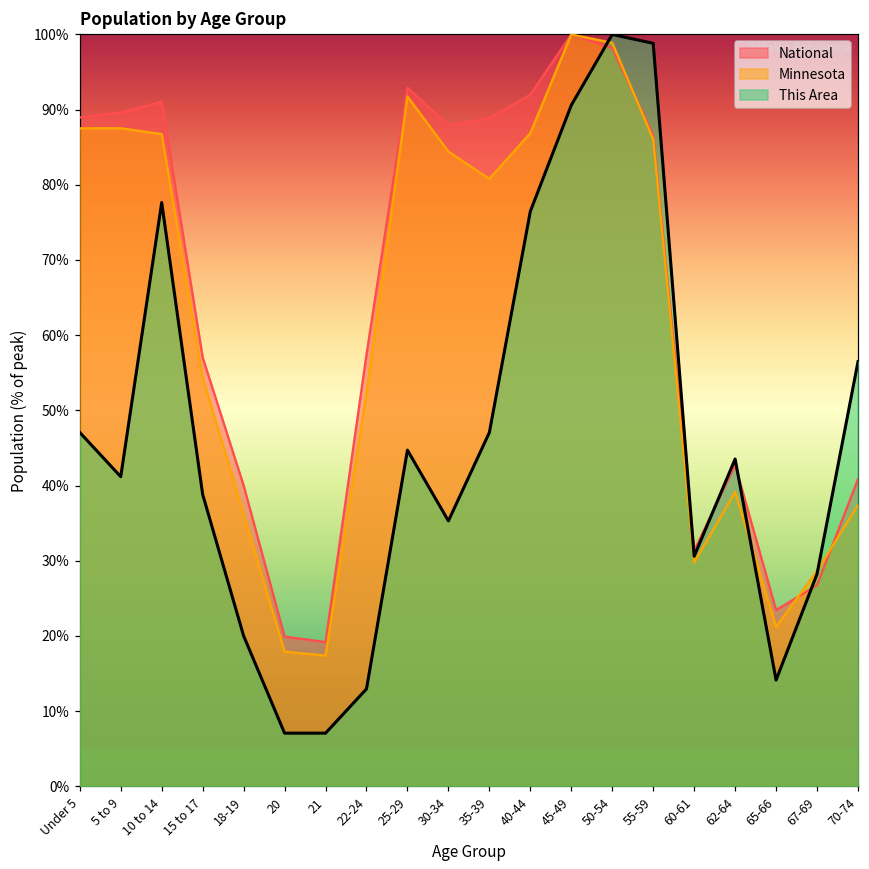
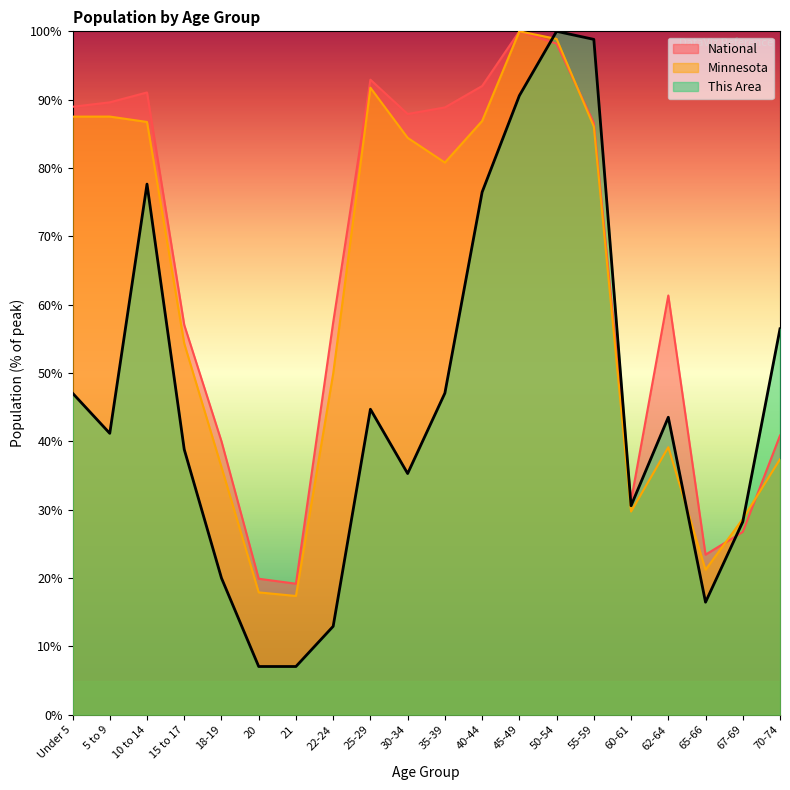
Minnesota, 22-24: 52% -> 50%
National, 62-64: 43% -> 61%
This Area, 65-66: 14% -> 16%
